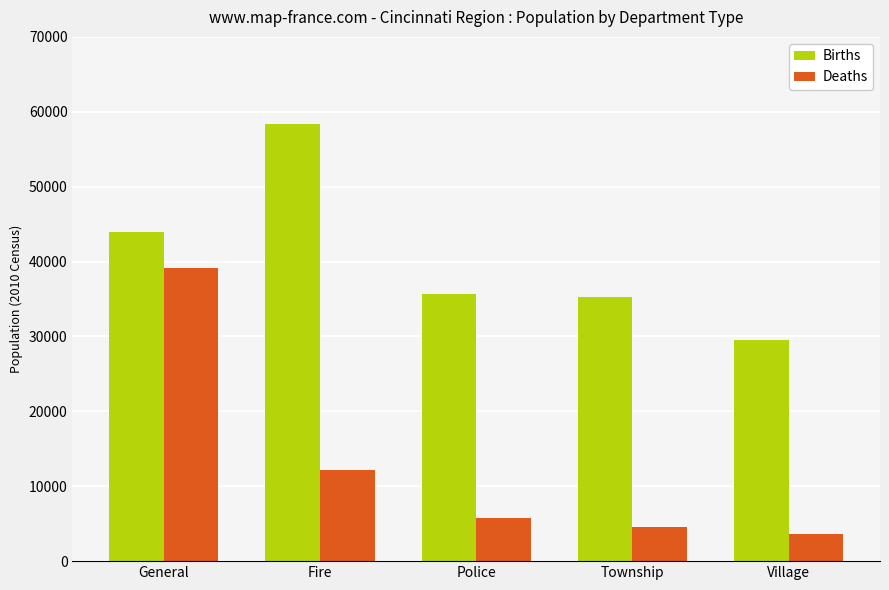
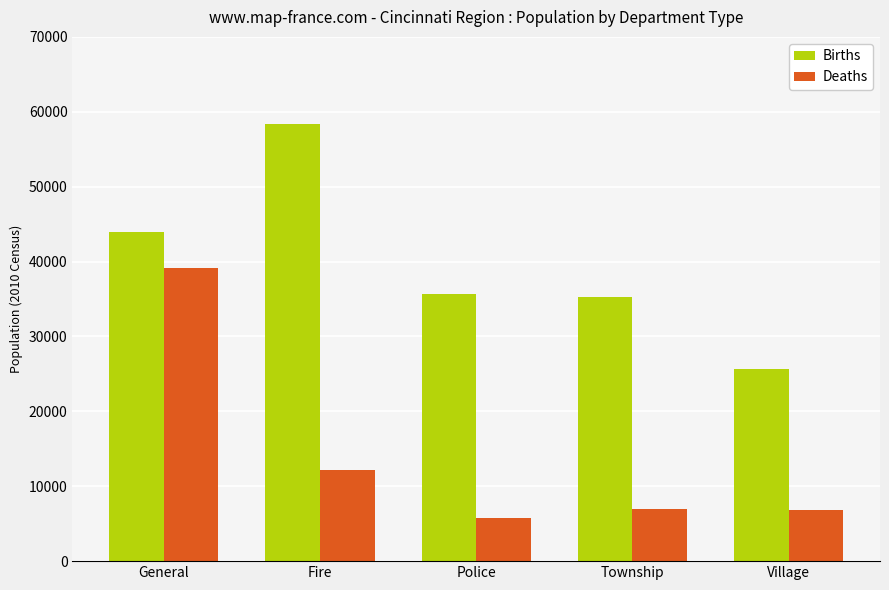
Deaths, Township: 5000 -> 7000
Births, Village: 30000 -> 26000
Deaths, Village: 4000 -> 7000
